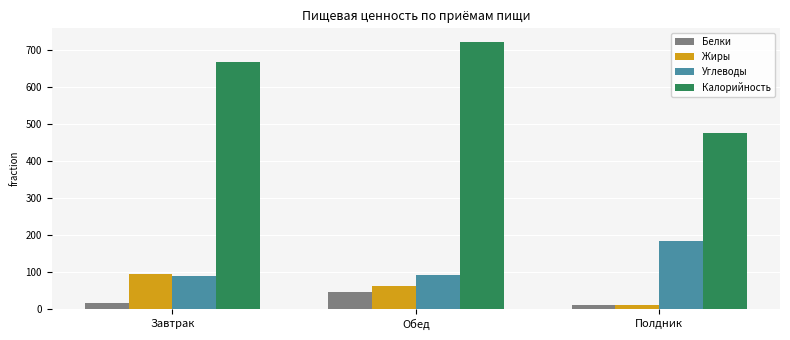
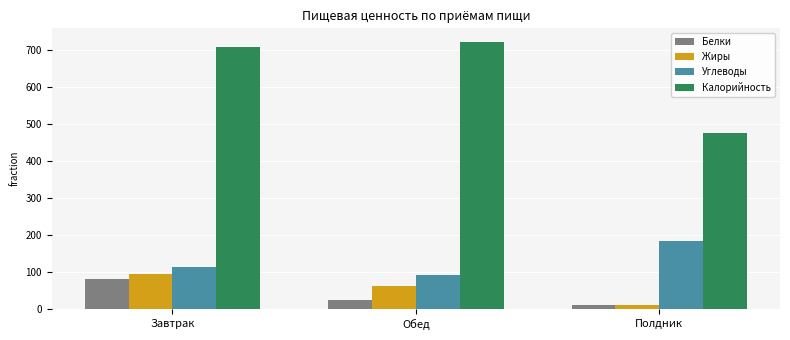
Белки, Завтрак: 20 -> 80
Углеводы, Завтрак: 90 -> 120
Калорийность, Завтрак: 670 -> 710
Белки, Обед: 50 -> 20
